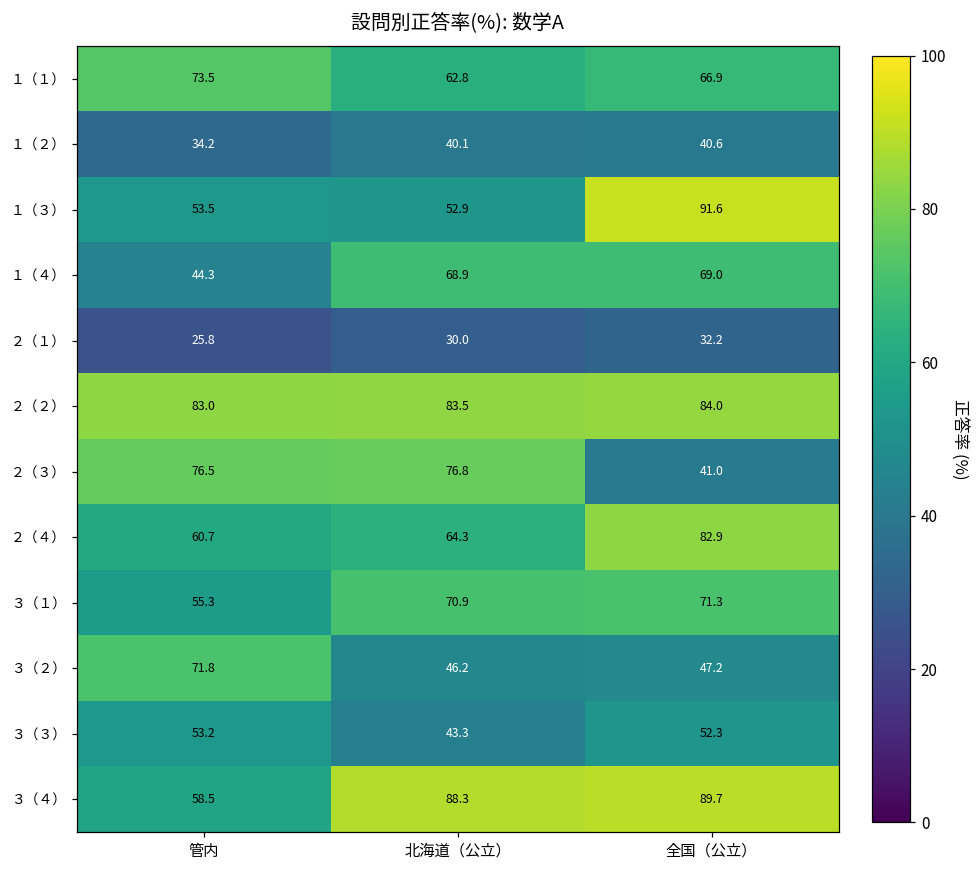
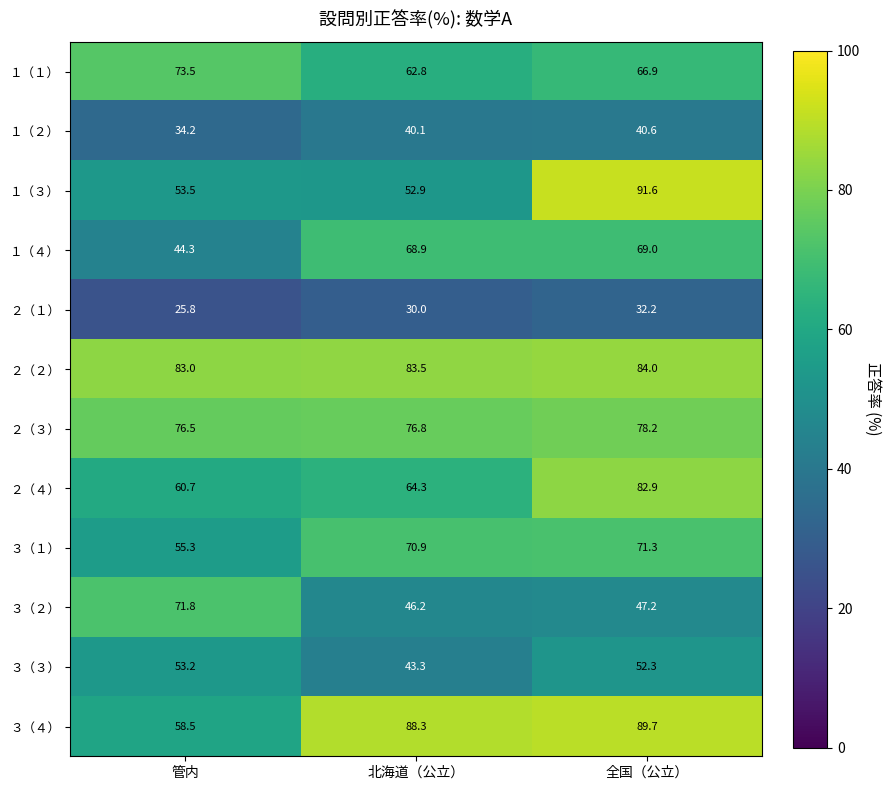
２（３）, 全国（公立）: 41.0 -> 78.2
